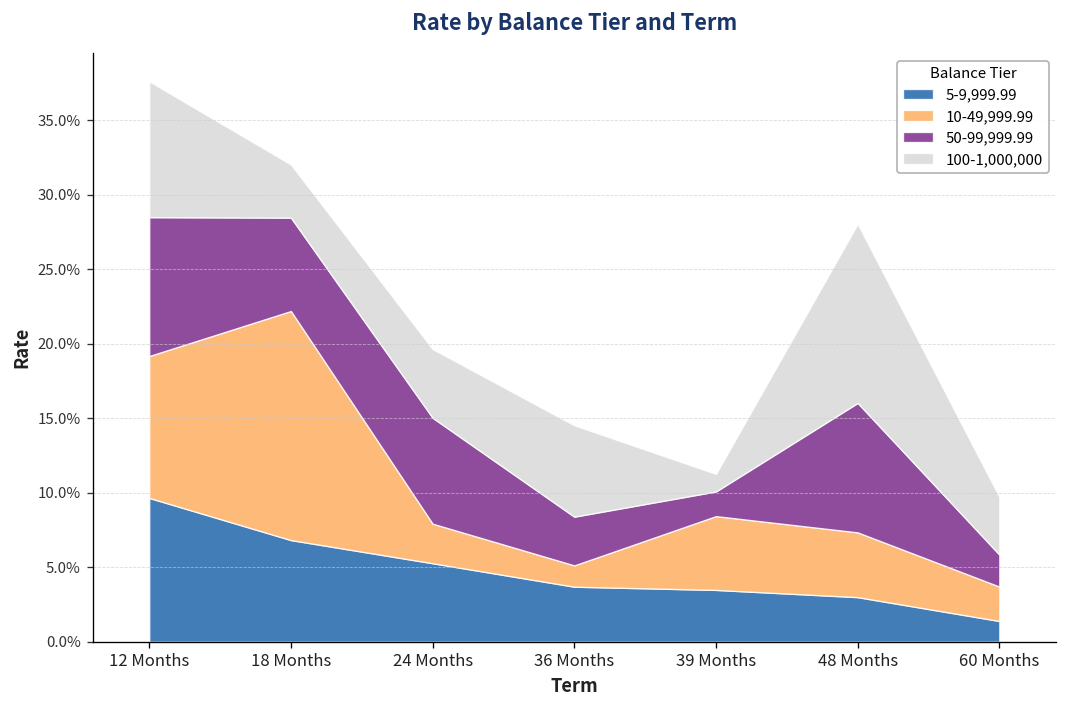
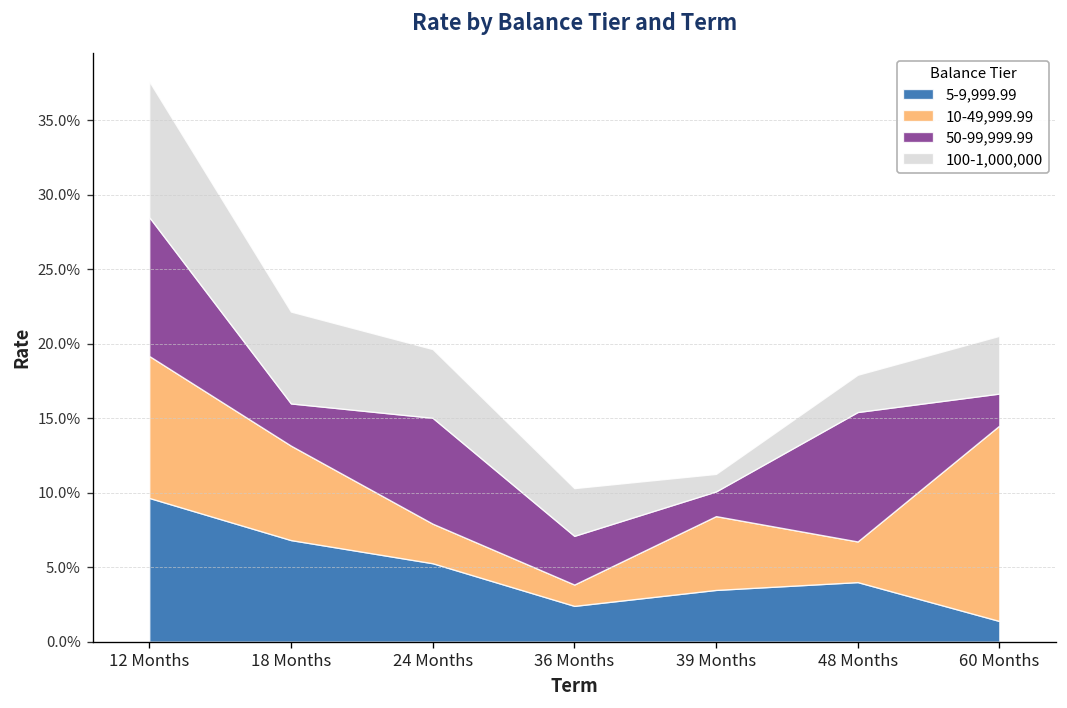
10-49,999.99, 18 Months: 15.4% -> 6.3%
50-99,999.99, 18 Months: 6.3% -> 2.8%
100-1,000,000, 18 Months: 3.6% -> 6.2%
5-9,999.99, 36 Months: 3.7% -> 2.4%
100-1,000,000, 36 Months: 6.1% -> 3.2%
5-9,999.99, 48 Months: 3.0% -> 4.0%
10-49,999.99, 48 Months: 4.3% -> 2.7%
100-1,000,000, 48 Months: 12.0% -> 2.5%
10-49,999.99, 60 Months: 2.3% -> 13.1%
